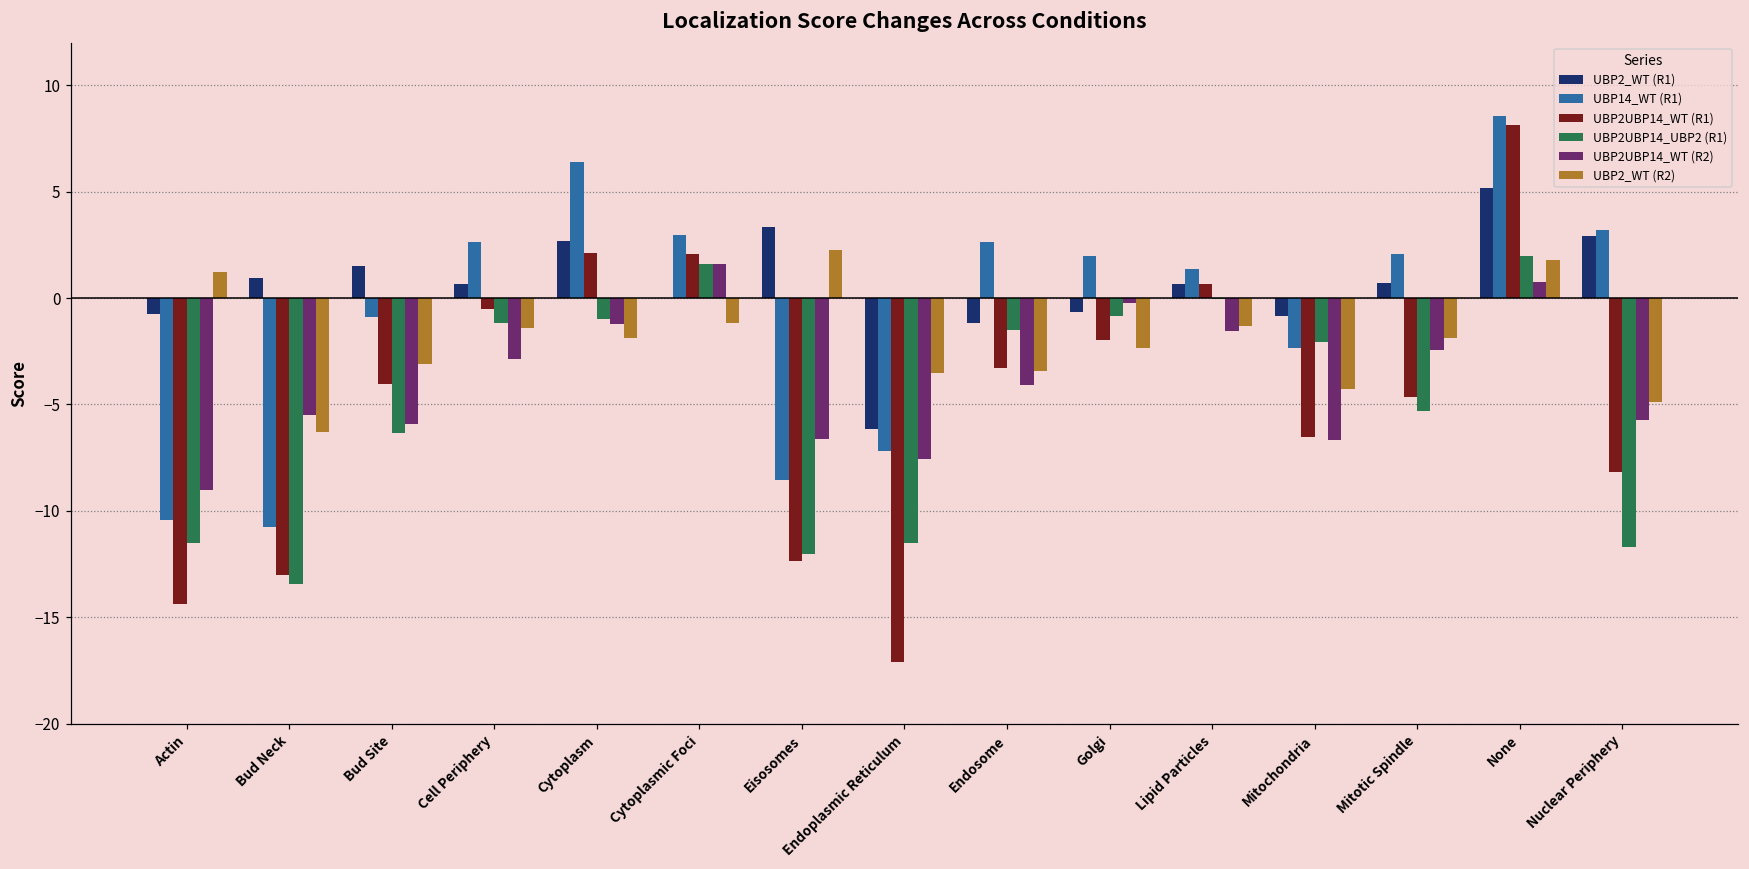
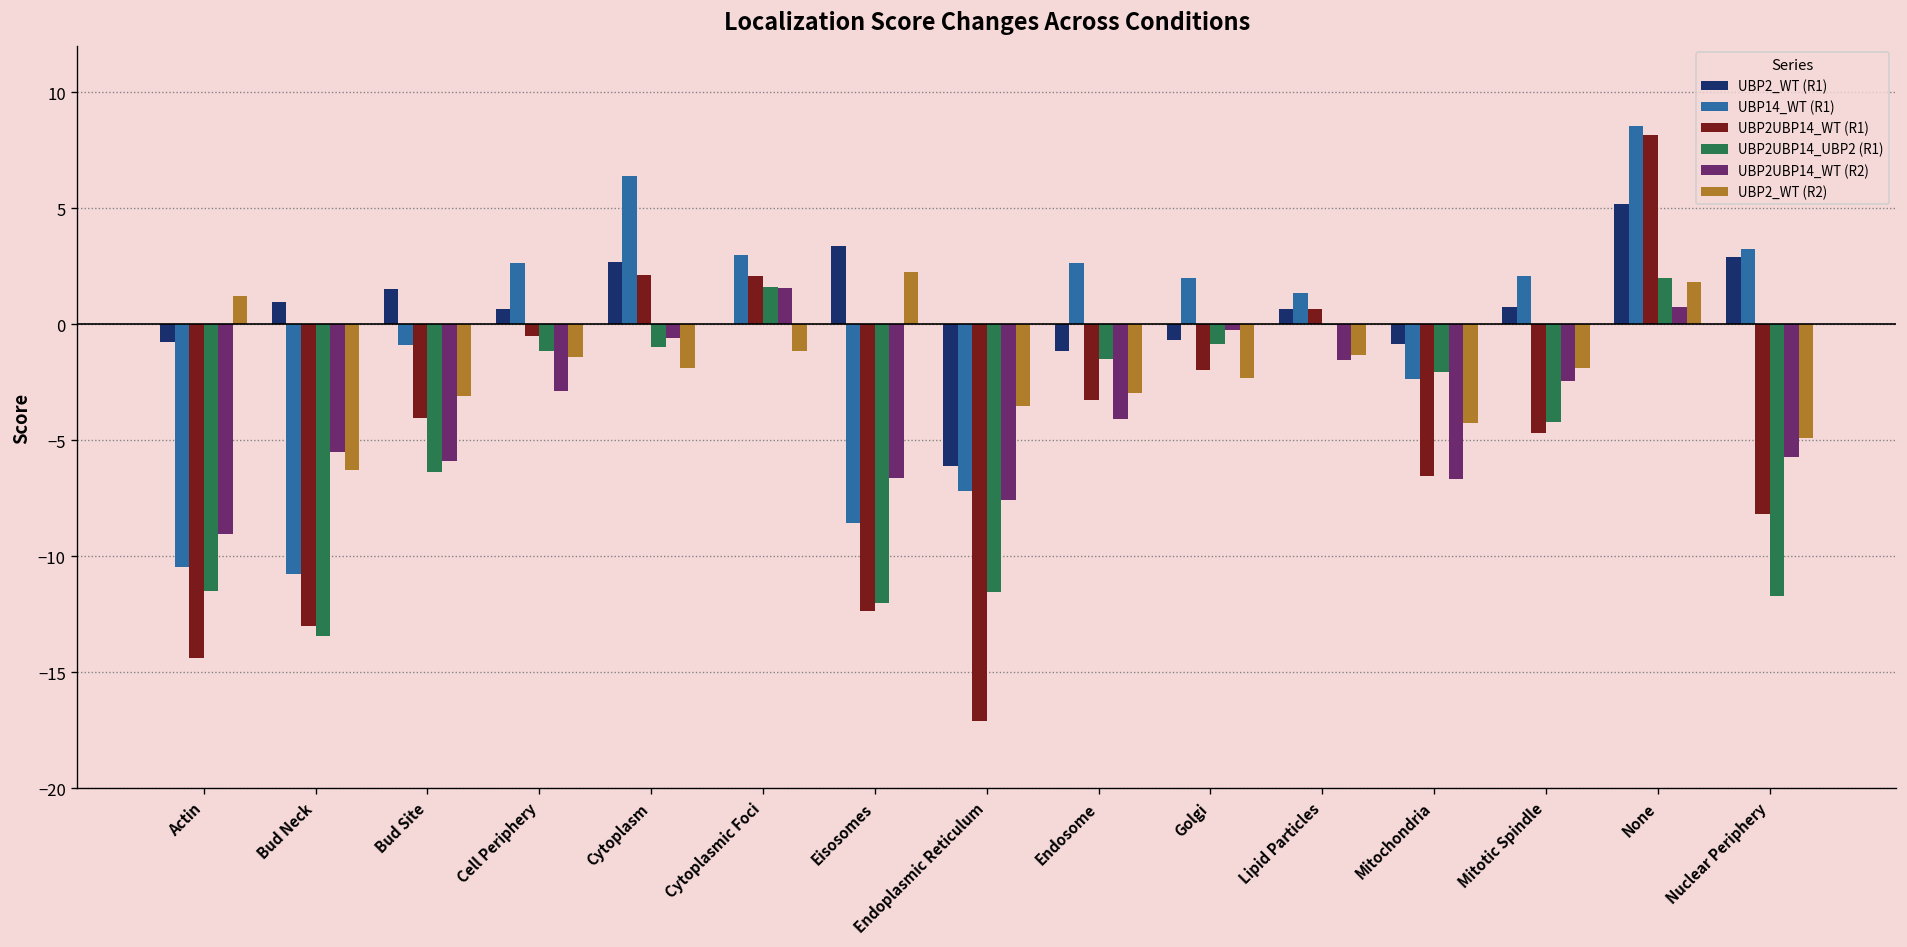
UBP2UBP14_WT (R2), Cytoplasm: -1.2 -> -0.6
UBP2_WT (R2), Endosome: -3.4 -> -3.0
UBP2UBP14_UBP2 (R1), Mitotic Spindle: -5.3 -> -4.2
